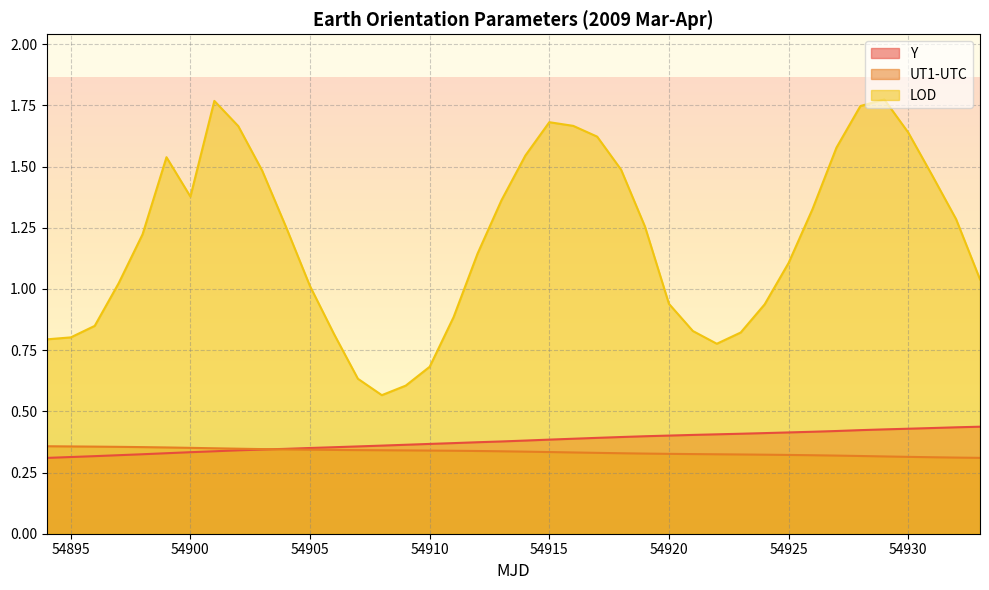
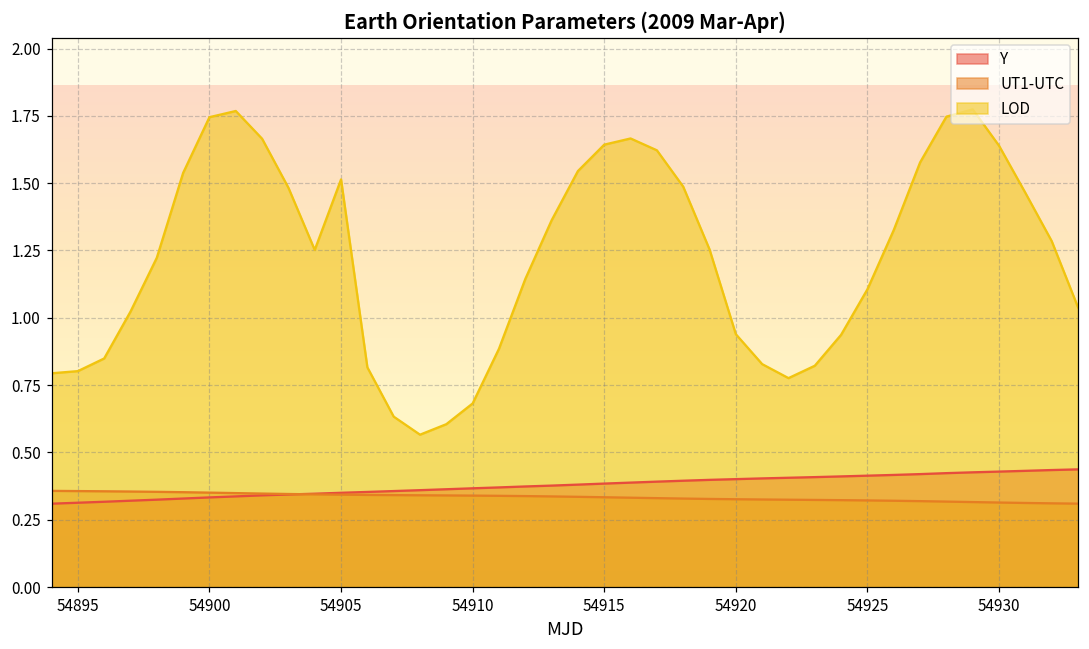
LOD, 54900: 1.38 -> 1.75
LOD, 54905: 1.01 -> 1.51
LOD, 54915: 1.68 -> 1.64
